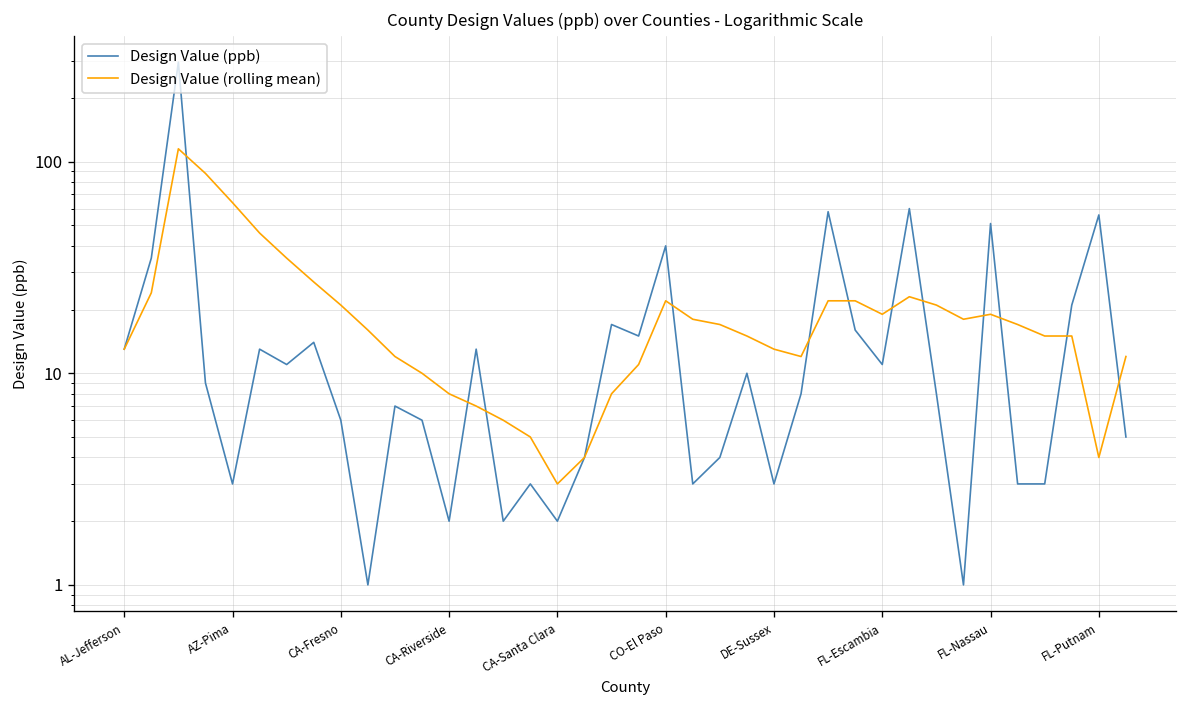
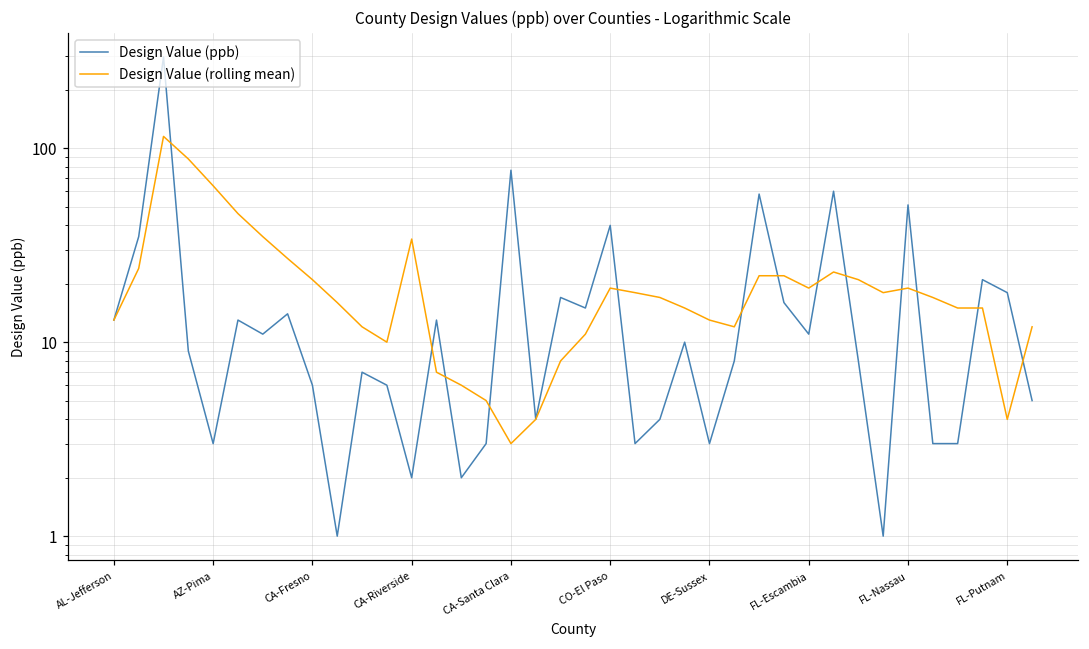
Design Value (rolling mean), CA-Riverside: 8 -> 34
Design Value (ppb), CA-Santa Clara: 2 -> 80
Design Value (rolling mean), CO-El Paso: 22 -> 19
Design Value (ppb), FL-Putnam: 56 -> 18
